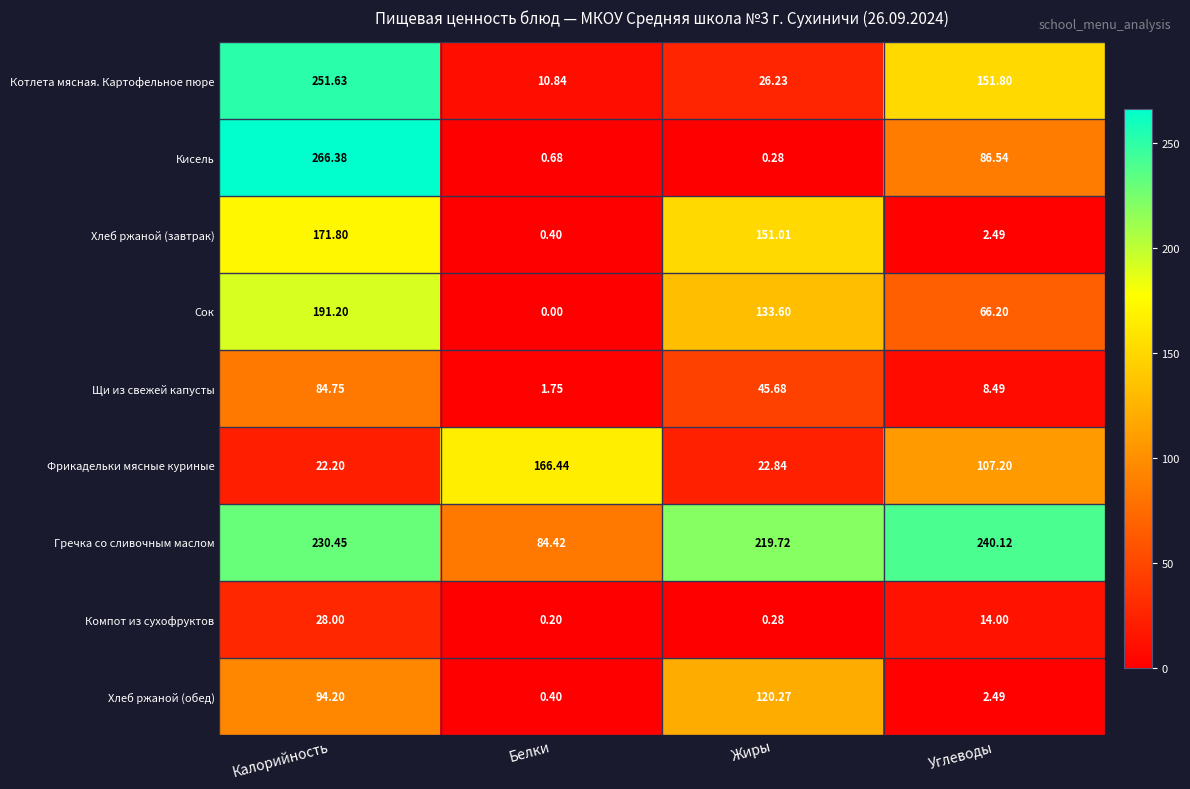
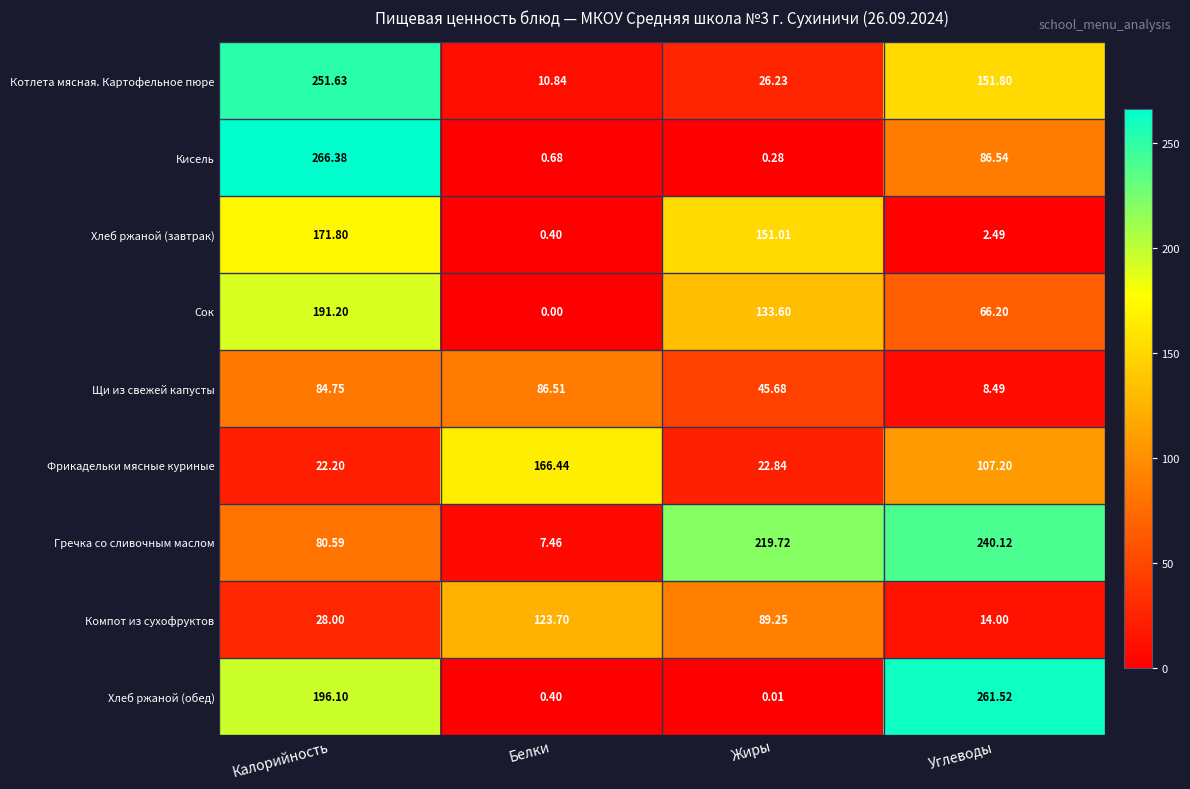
Щи из свежей капусты, Белки: 1.75 -> 86.51
Гречка со сливочным маслом, Калорийность: 230.45 -> 80.59
Гречка со сливочным маслом, Белки: 84.42 -> 7.46
Компот из сухофруктов, Белки: 0.20 -> 123.70
Компот из сухофруктов, Жиры: 0.28 -> 89.25
Хлеб ржаной (обед), Калорийность: 94.20 -> 196.10
Хлеб ржаной (обед), Жиры: 120.27 -> 0.01
Хлеб ржаной (обед), Углеводы: 2.49 -> 261.52
